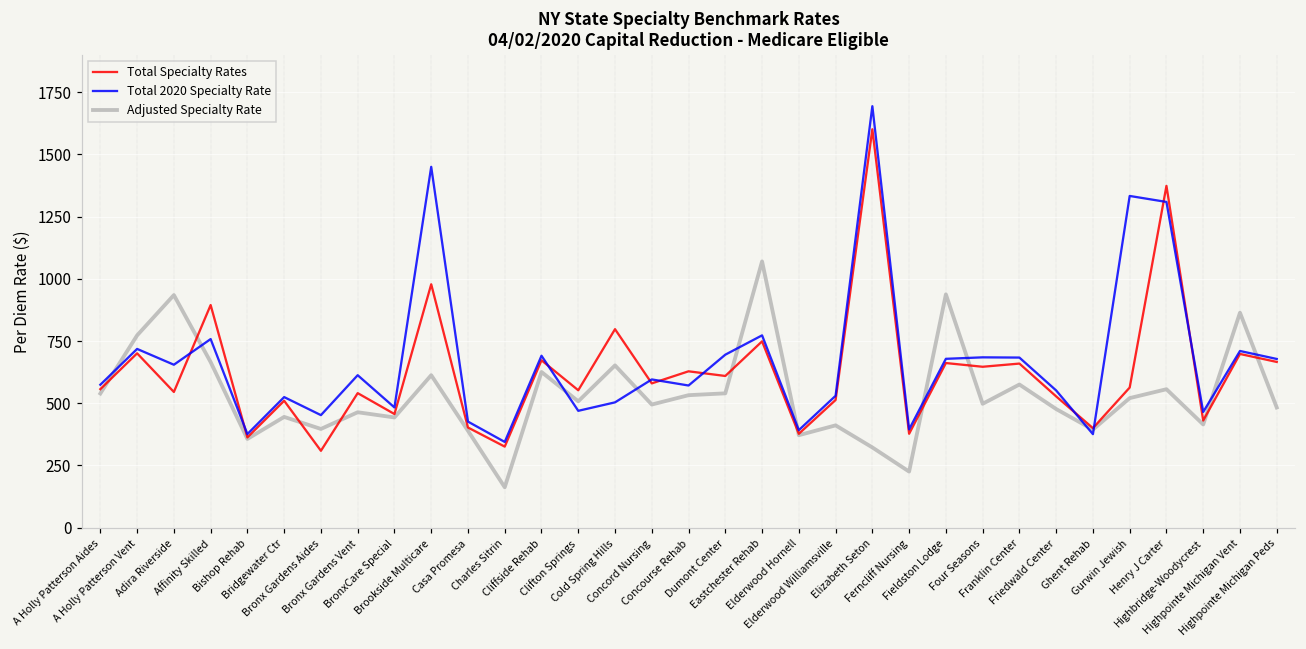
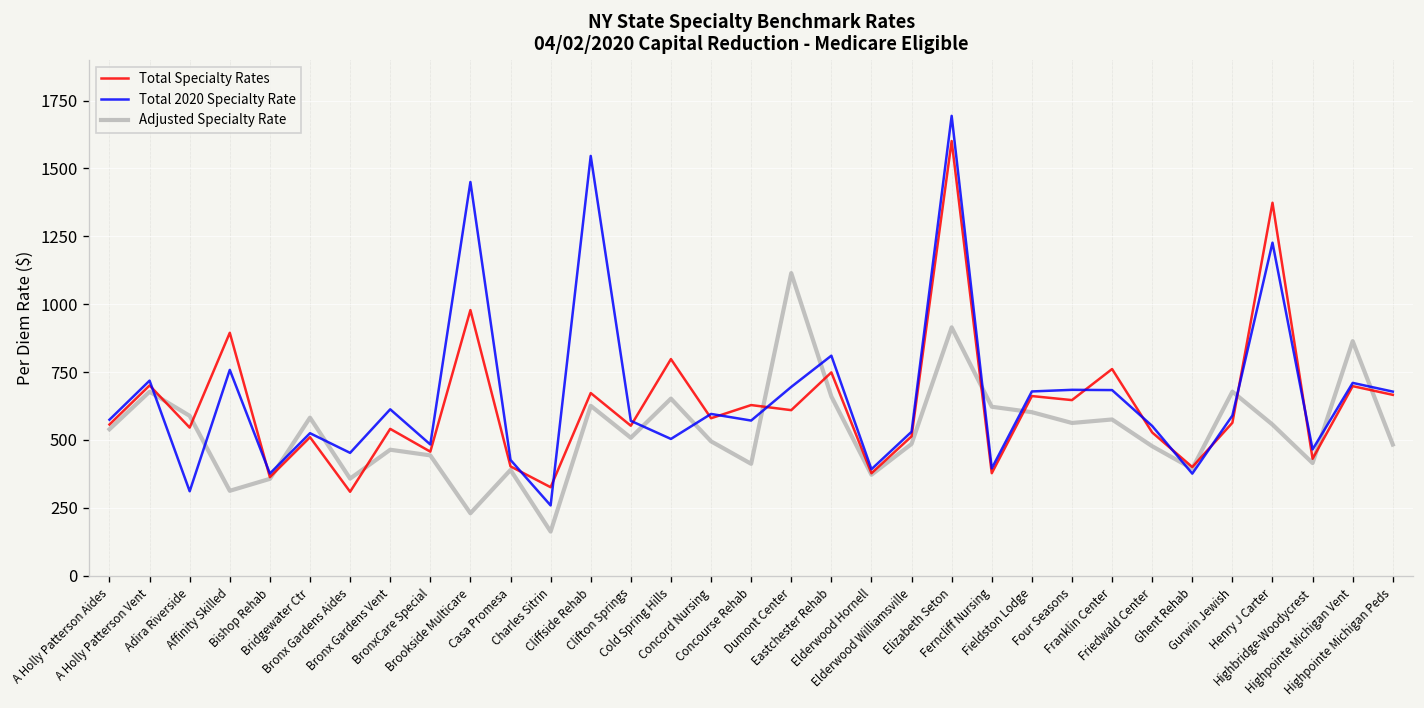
Adjusted Specialty Rate, A Holly Patterson Vent: 770 -> 680
Total 2020 Specialty Rate, Adira Riverside: 650 -> 310
Adjusted Specialty Rate, Adira Riverside: 930 -> 590
Adjusted Specialty Rate, Affinity Skilled: 670 -> 310
Adjusted Specialty Rate, Bridgewater Ctr: 450 -> 580
Adjusted Specialty Rate, Bronx Gardens Aides: 400 -> 360
Adjusted Specialty Rate, Brookside Multicare: 610 -> 230
Total 2020 Specialty Rate, Charles Sitrin: 340 -> 260
Total 2020 Specialty Rate, Cliffside Rehab: 690 -> 1550
Total 2020 Specialty Rate, Clifton Springs: 470 -> 570
Adjusted Specialty Rate, Concourse Rehab: 530 -> 410
Adjusted Specialty Rate, Dumont Center: 540 -> 1110
Total 2020 Specialty Rate, Eastchester Rehab: 770 -> 810
Adjusted Specialty Rate, Eastchester Rehab: 1070 -> 660
Adjusted Specialty Rate, Elderwood Williamsville: 410 -> 490
Adjusted Specialty Rate, Elizabeth Seton: 320 -> 910
Adjusted Specialty Rate, Ferncliff Nursing: 230 -> 620
Adjusted Specialty Rate, Fieldston Lodge: 940 -> 600
Adjusted Specialty Rate, Four Seasons: 500 -> 560
Total Specialty Rates, Franklin Center: 660 -> 760
Total 2020 Specialty Rate, Gurwin Jewish: 1330 -> 590
Adjusted Specialty Rate, Gurwin Jewish: 520 -> 680
Total 2020 Specialty Rate, Henry J Carter: 1310 -> 1230
